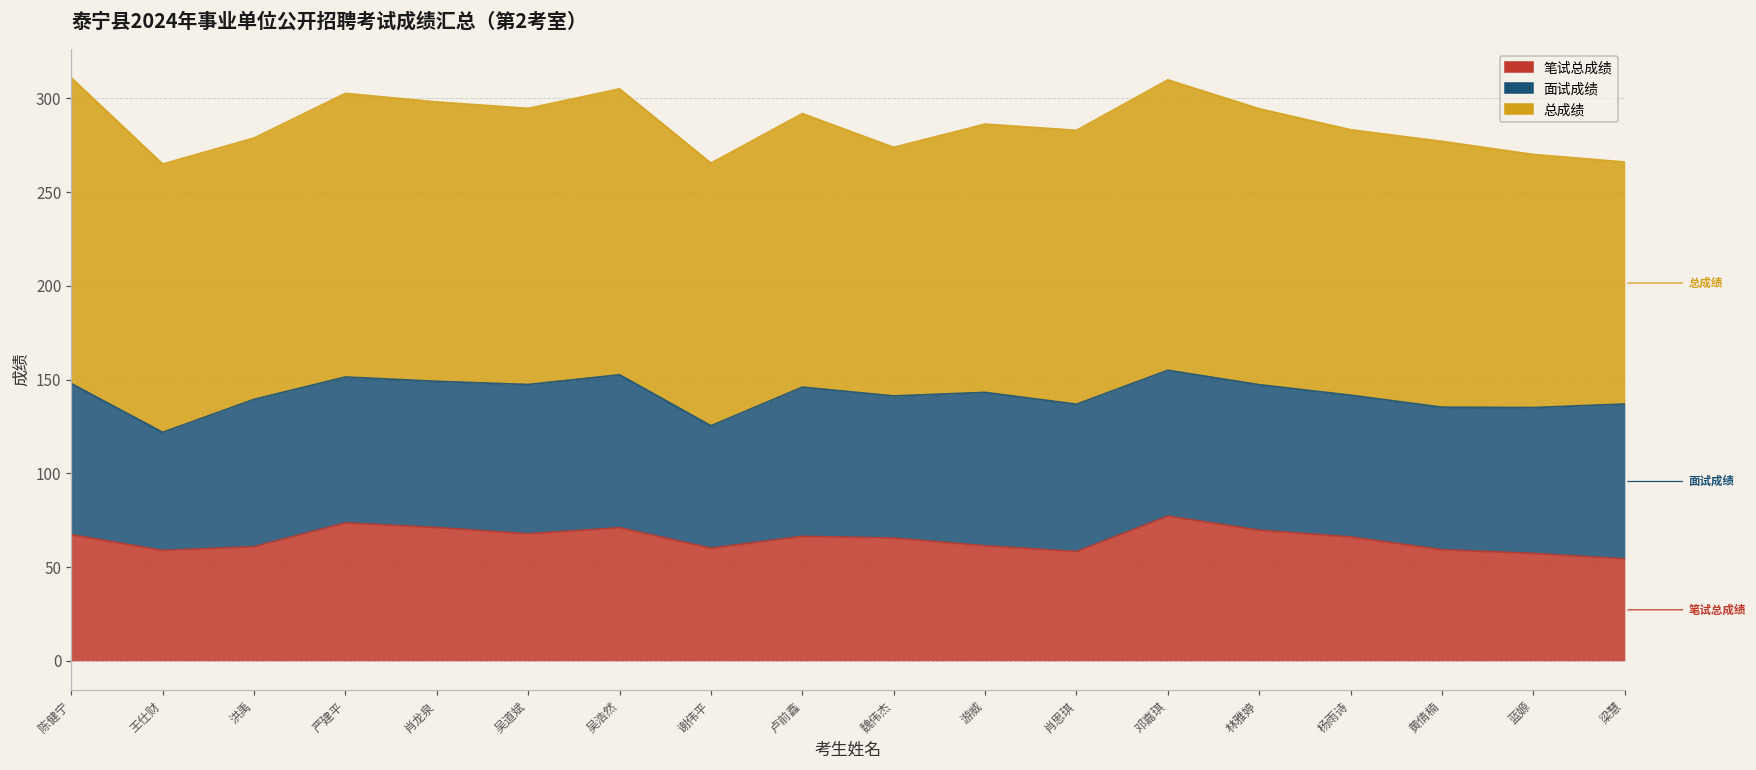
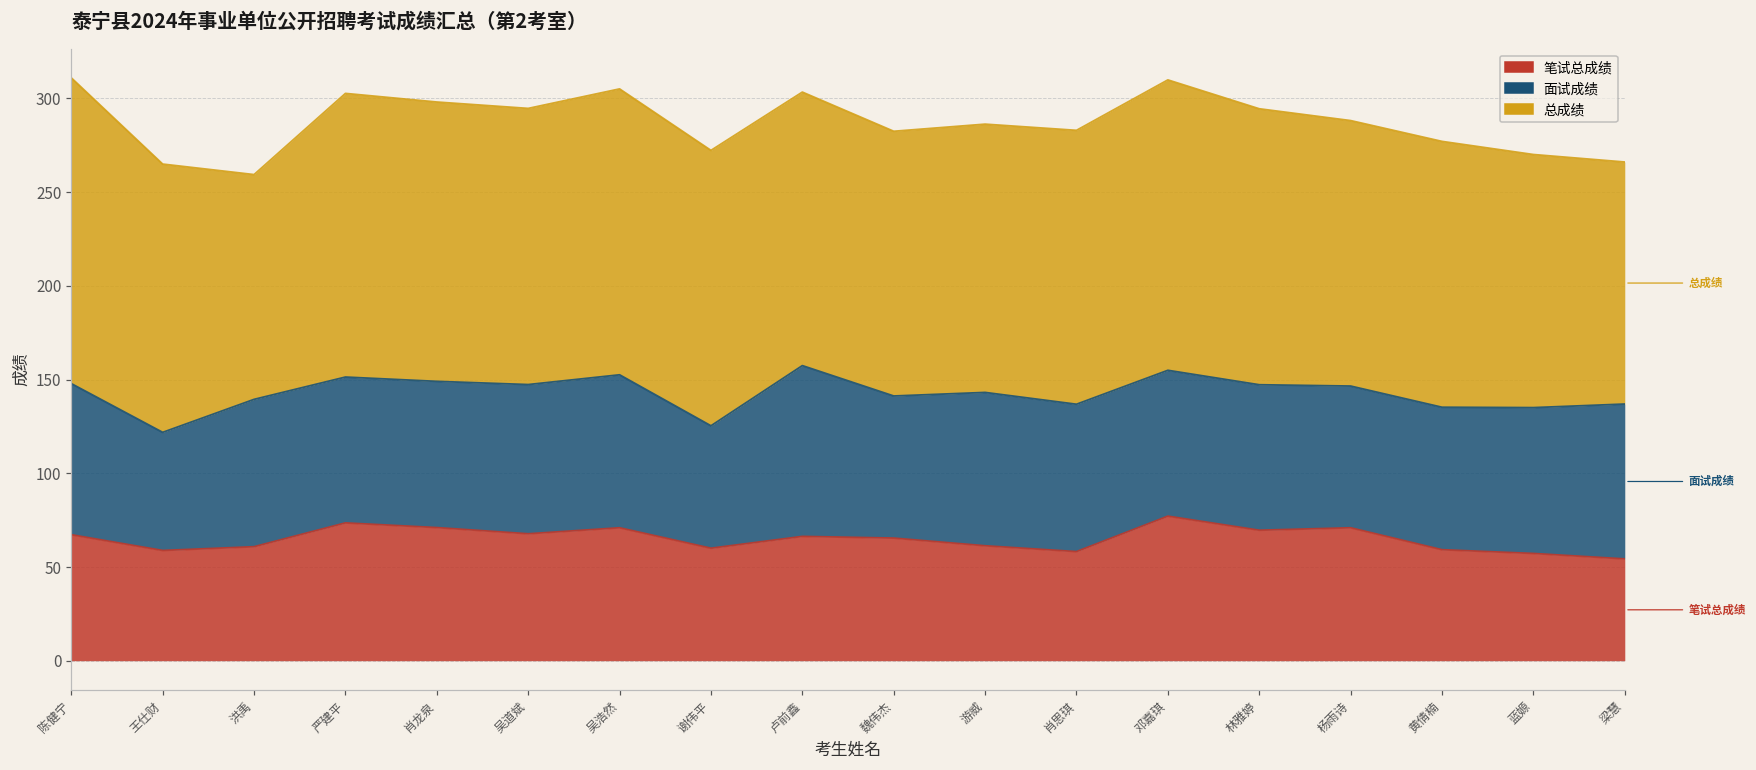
总成绩, 洪禹: 139 -> 120
总成绩, 谢伟平: 140 -> 147
面试成绩, 卢前鑫: 80 -> 91
总成绩, 魏伟杰: 133 -> 141
笔试总成绩, 杨雨诗: 66 -> 71
